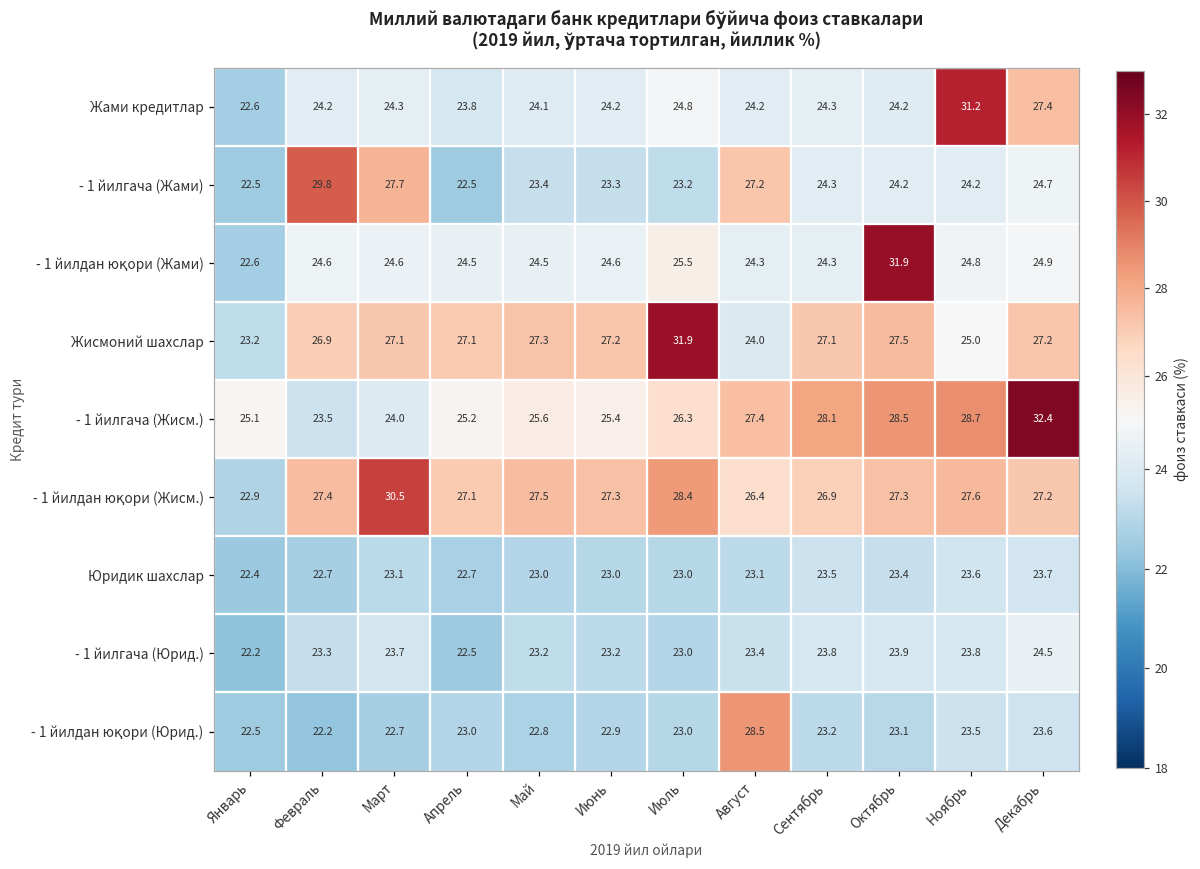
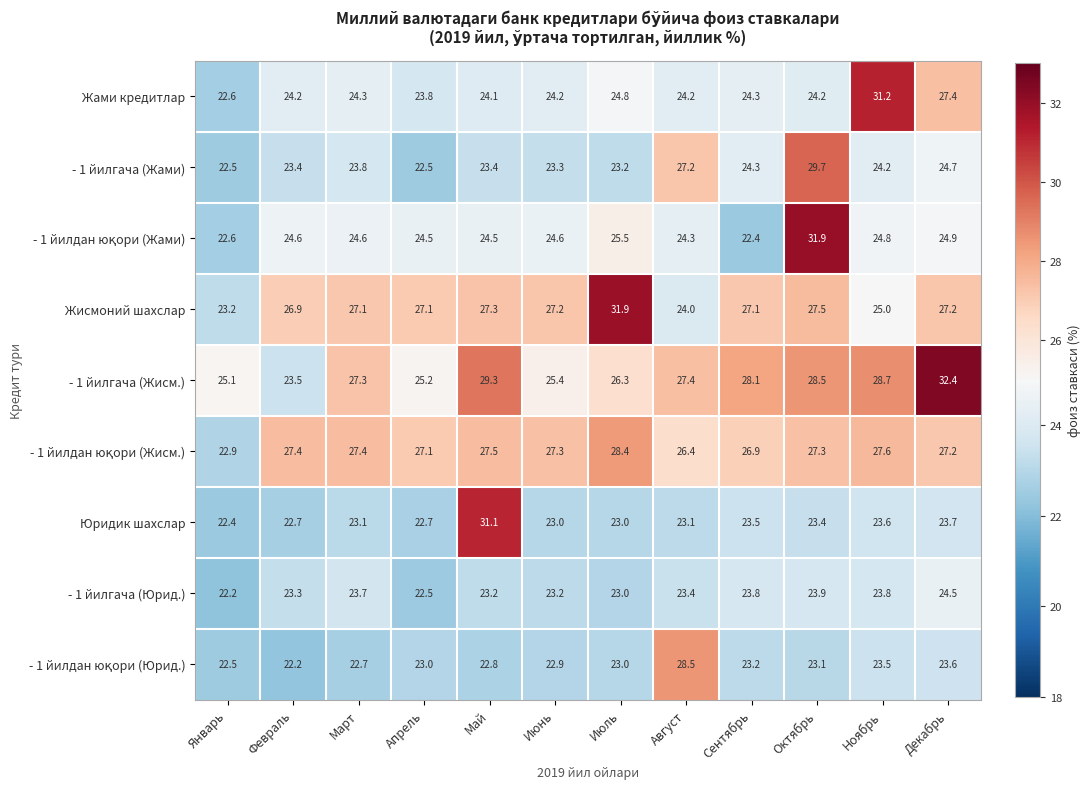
- 1 йилгача (Жами), Февраль: 29.8 -> 23.4
- 1 йилгача (Жами), Март: 27.7 -> 23.8
- 1 йилгача (Жами), Октябрь: 24.2 -> 29.7
- 1 йилдан юқори (Жами), Сентябрь: 24.3 -> 22.4
- 1 йилгача (Жисм.), Март: 24.0 -> 27.3
- 1 йилгача (Жисм.), Май: 25.6 -> 29.3
- 1 йилдан юқори (Жисм.), Март: 30.5 -> 27.4
Юридик шахслар, Май: 23.0 -> 31.1
